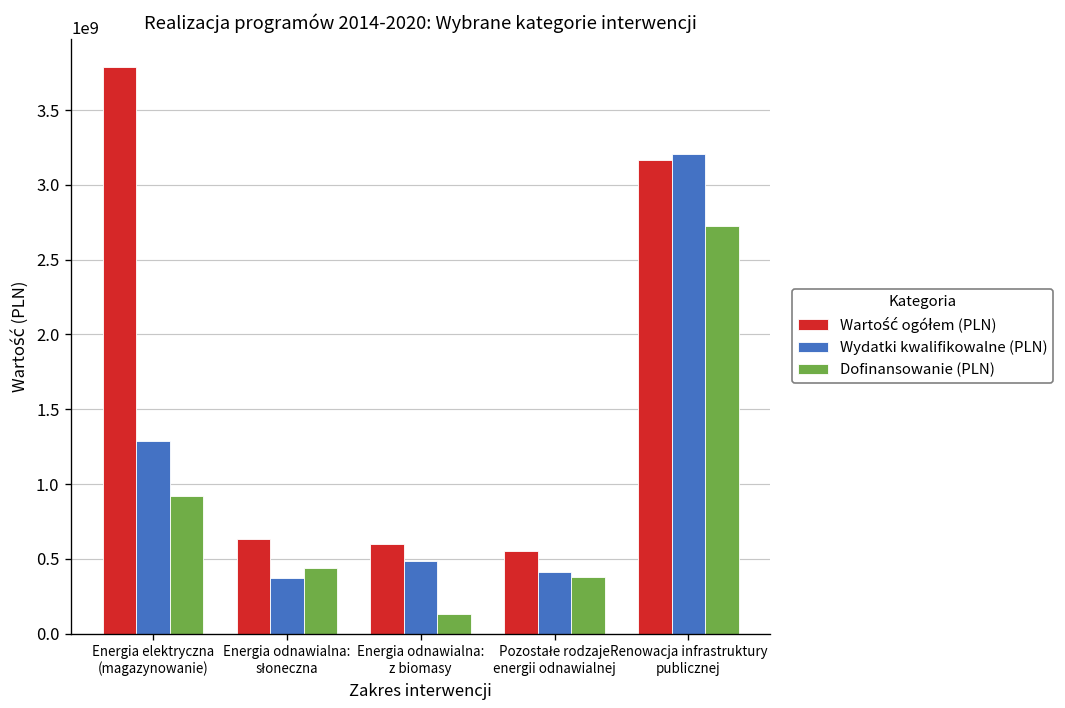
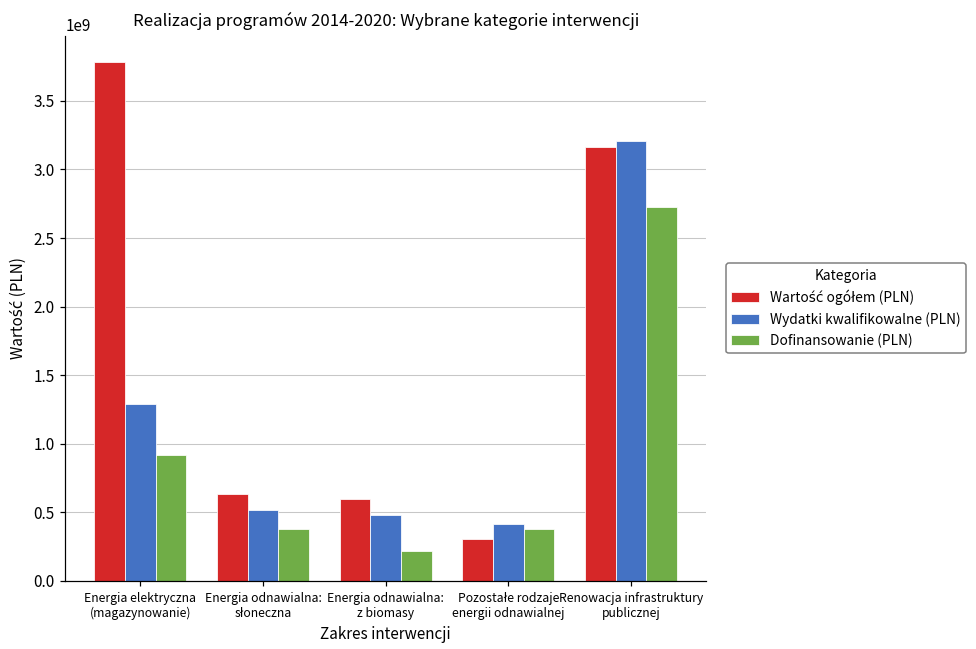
Wydatki kwalifikowalne (PLN), Energia odnawialna: słoneczna: 370000000 -> 520000000
Dofinansowanie (PLN), Energia odnawialna: słoneczna: 440000000 -> 370000000
Dofinansowanie (PLN), Energia odnawialna: z biomasy: 130000000 -> 210000000
Wartość ogółem (PLN), Pozostałe rodzaje energii odnawialnej: 550000000 -> 310000000
